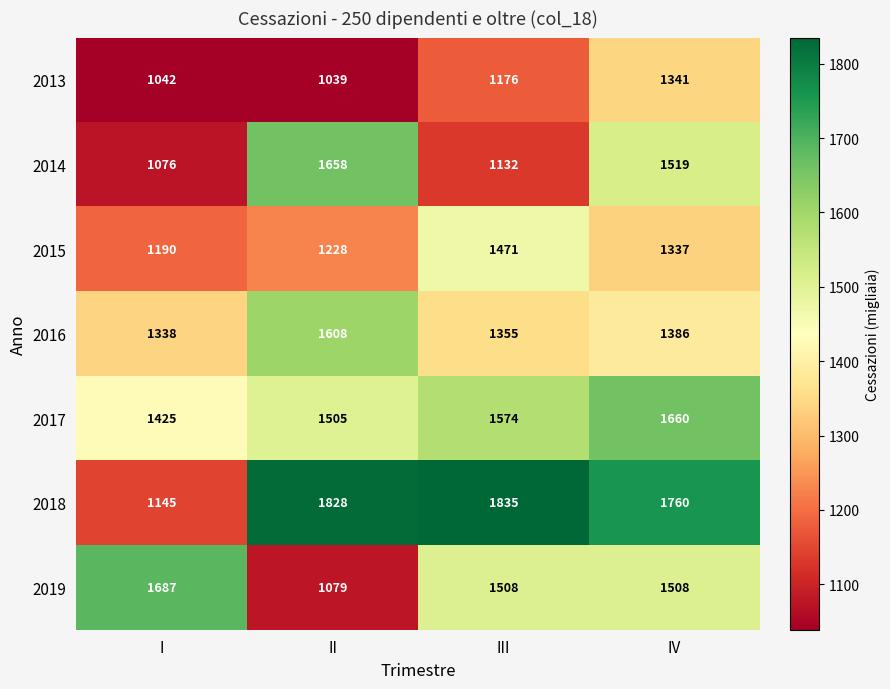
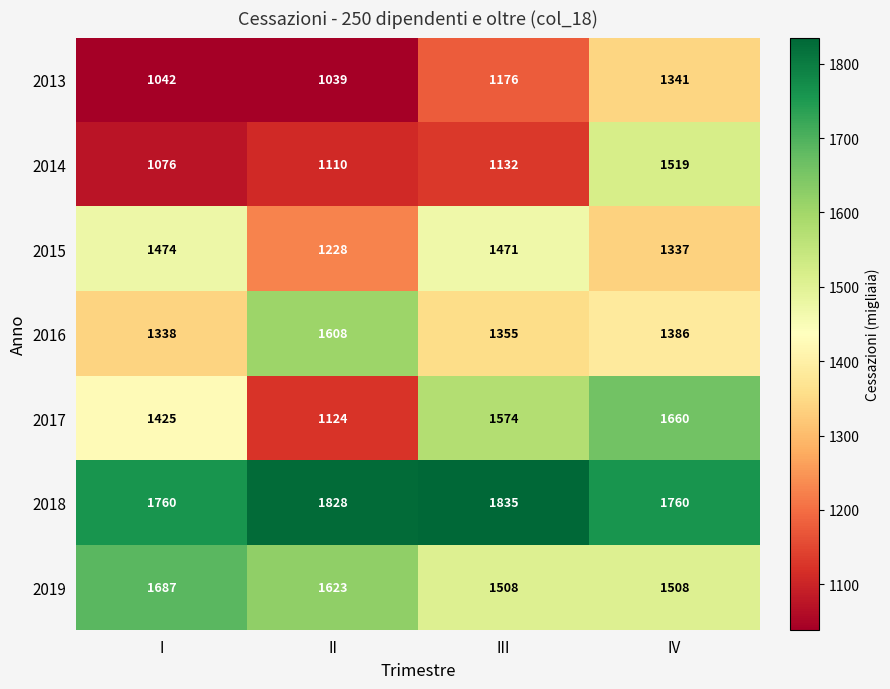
2014, II: 1658 -> 1110
2015, I: 1190 -> 1474
2017, II: 1505 -> 1124
2018, I: 1145 -> 1760
2019, II: 1079 -> 1623
